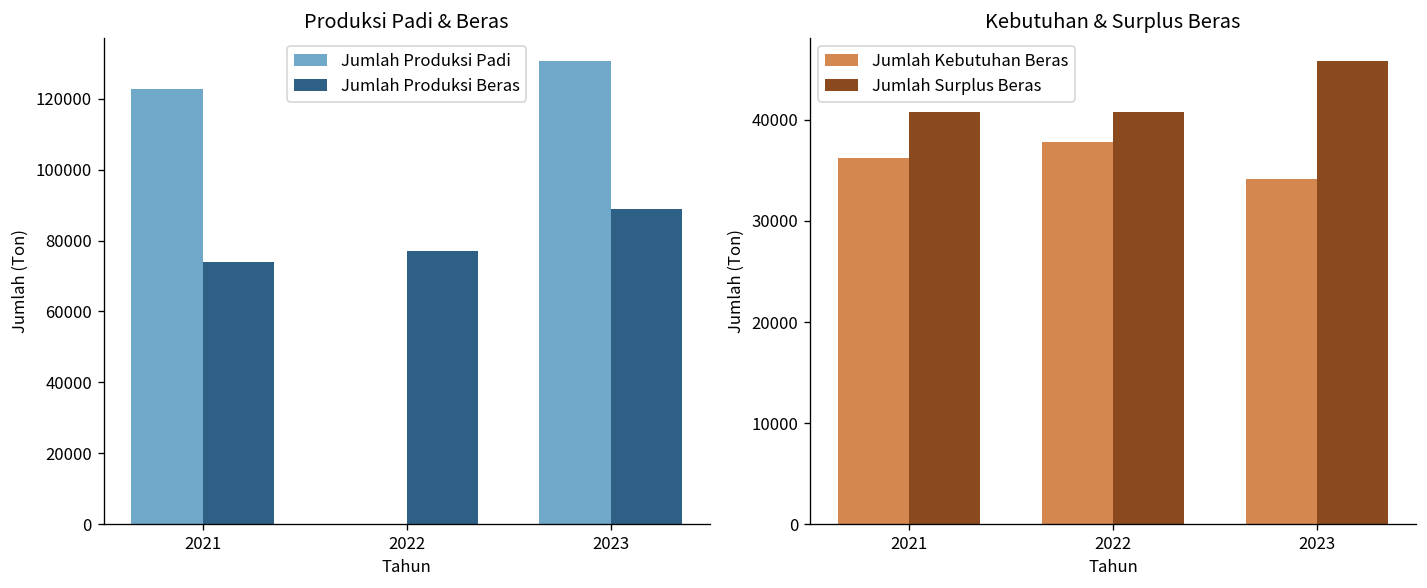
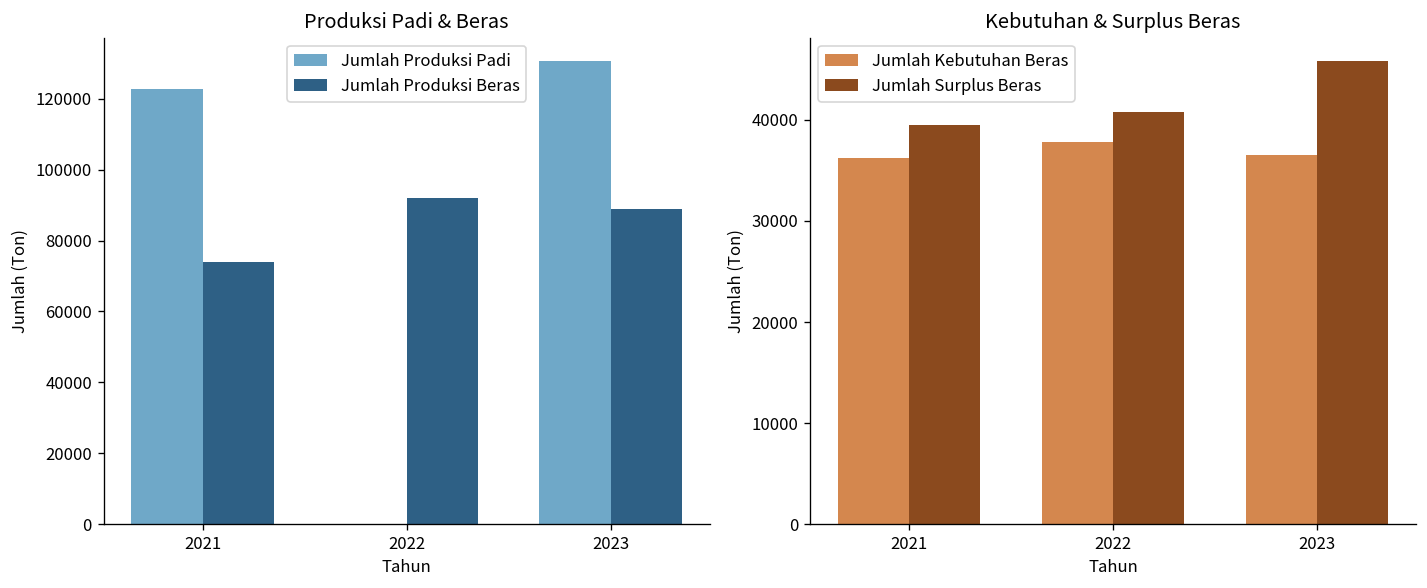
Produksi Padi & Beras, Jumlah Produksi Beras, 2022: 77000 -> 92000
Kebutuhan & Surplus Beras, Jumlah Surplus Beras, 2021: 41000 -> 40000
Kebutuhan & Surplus Beras, Jumlah Kebutuhan Beras, 2023: 34000 -> 37000
